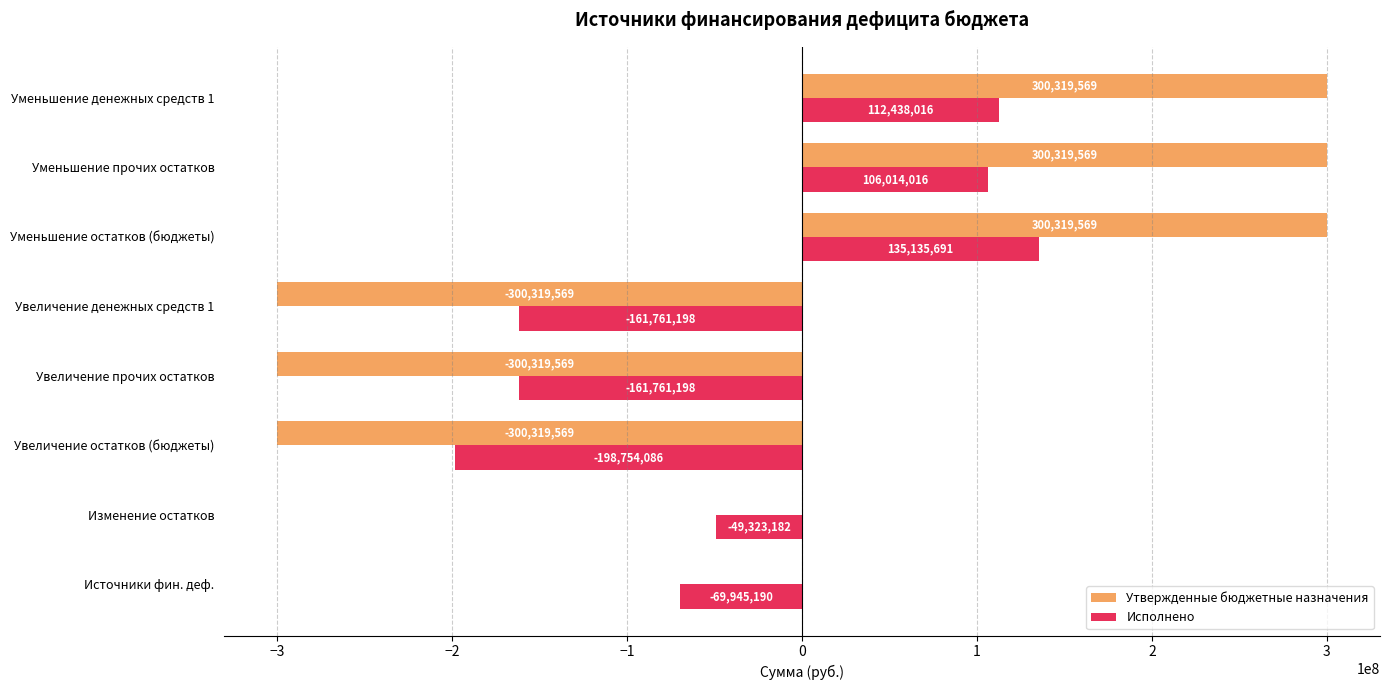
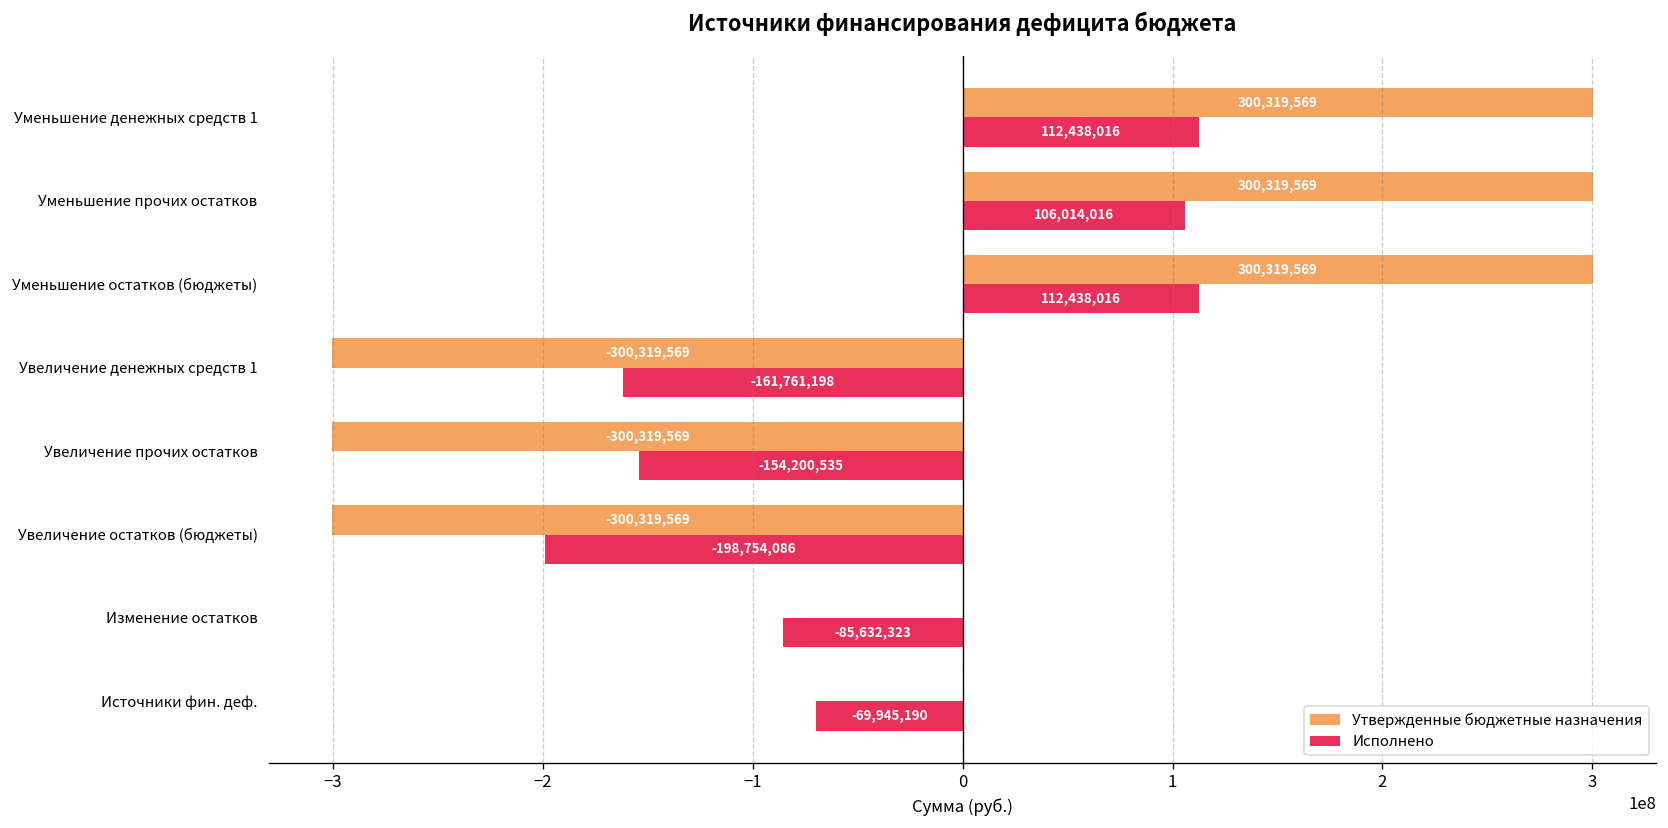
Исполнено, Уменьшение остатков (бюджеты): 135,135,691 -> 112,438,016
Исполнено, Увеличение прочих остатков: -161,761,198 -> -154,200,535
Исполнено, Изменение остатков: -49,323,182 -> -85,632,323
